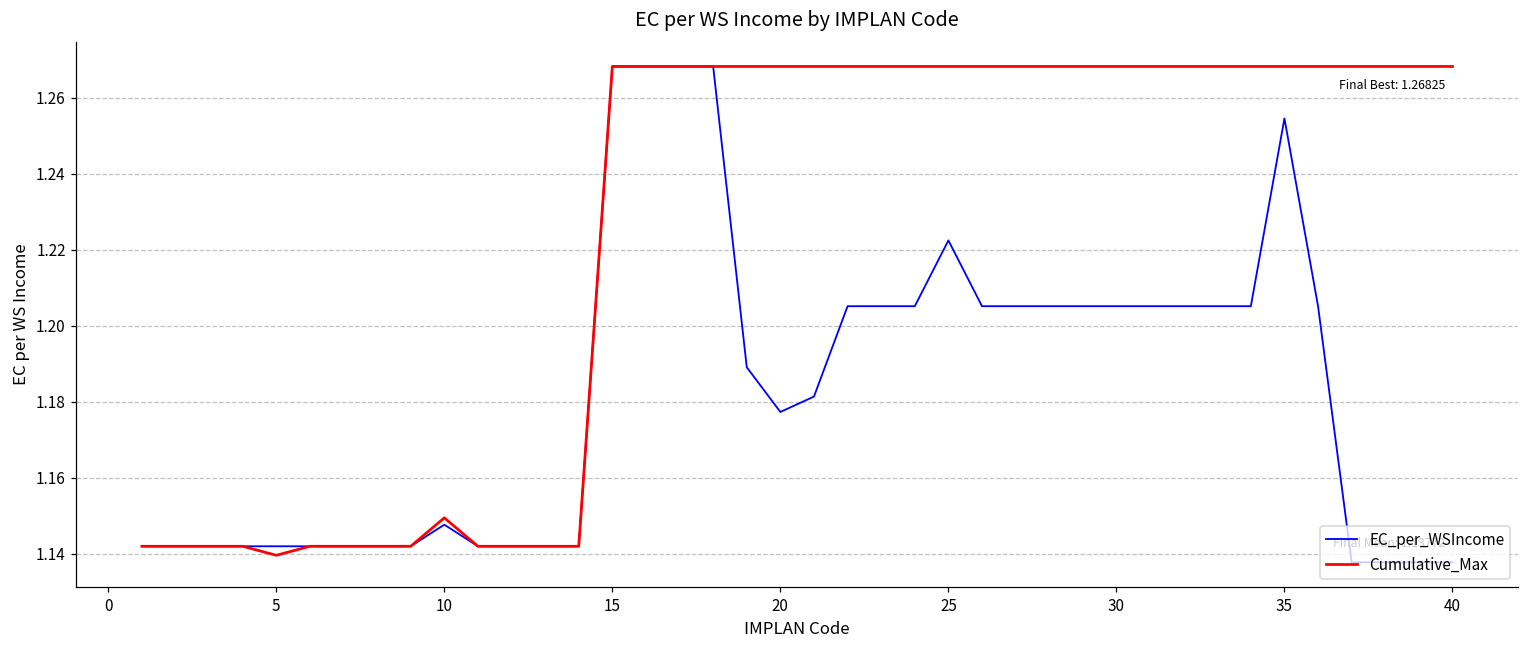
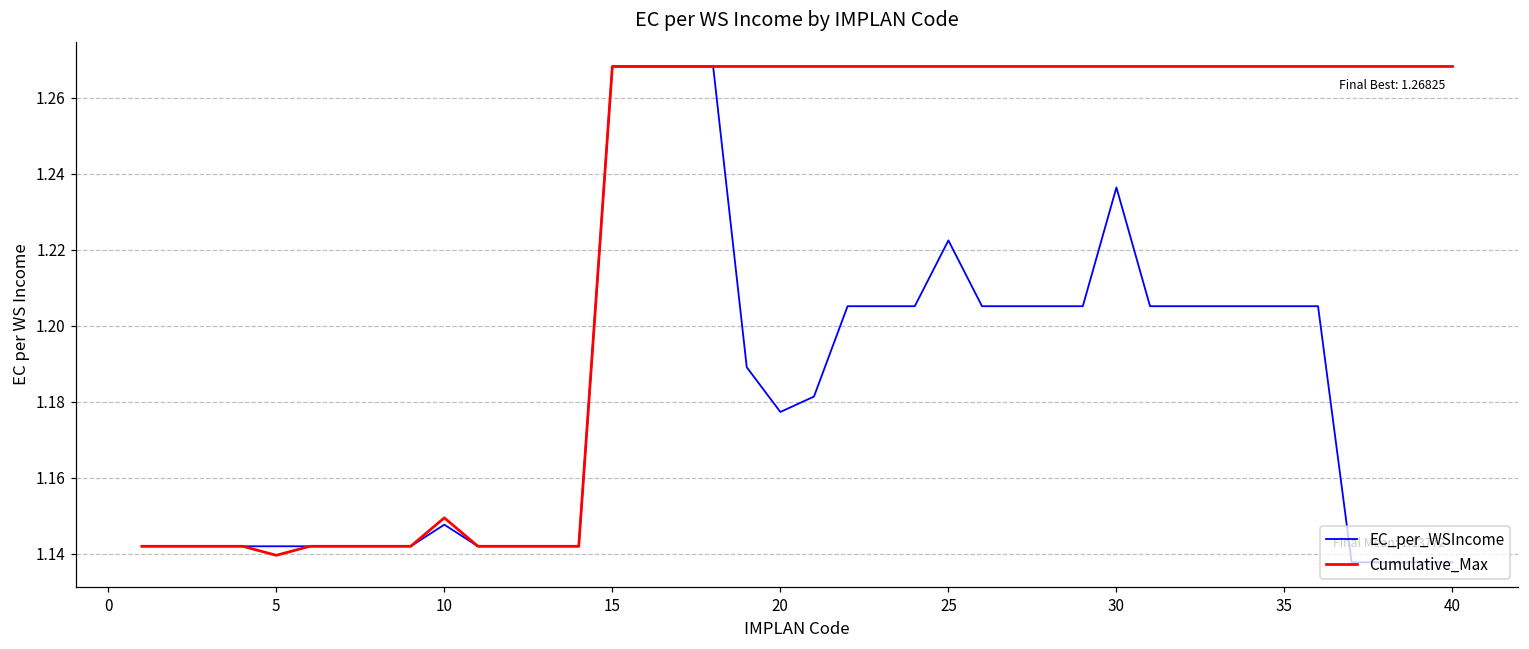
EC_per_WSIncome, 30: 1.205 -> 1.236
EC_per_WSIncome, 35: 1.255 -> 1.205
